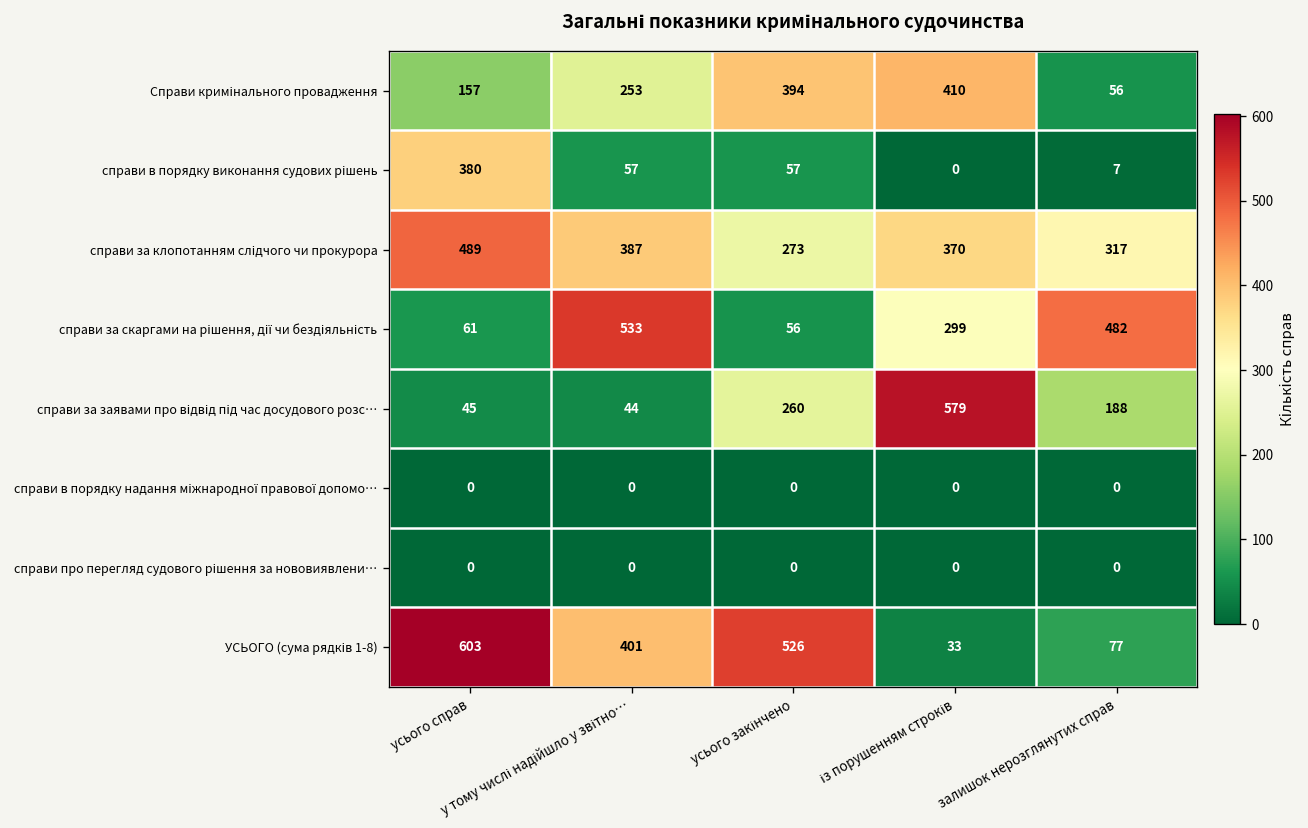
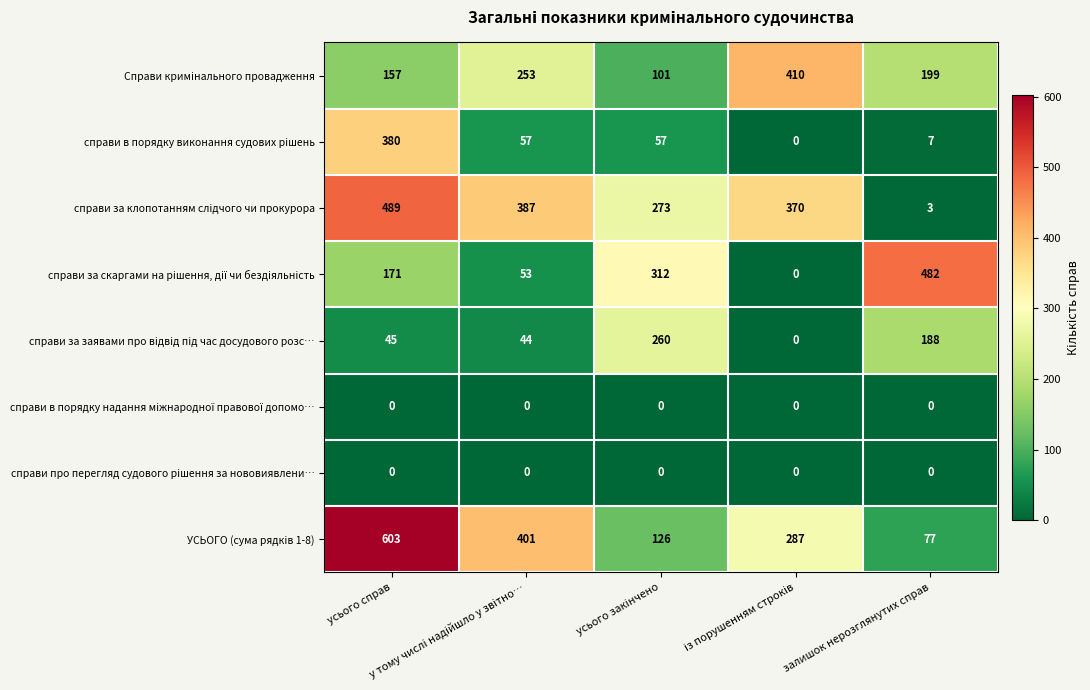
Справи кримінального провадження, усього закінчено: 394 -> 101
Справи кримінального провадження, залишок нерозглянутих справ: 56 -> 199
справи за клопотанням слідчого чи прокурора, залишок нерозглянутих справ: 317 -> 3
справи за скаргами на рішення, дії чи бездіяльність, усього справ: 61 -> 171
справи за скаргами на рішення, дії чи бездіяльність, у тому числі надійшло у звітно…: 533 -> 53
справи за скаргами на рішення, дії чи бездіяльність, усього закінчено: 56 -> 312
справи за скаргами на рішення, дії чи бездіяльність, із порушенням строків: 299 -> 0
справи за заявами про відвід під час досудового розс…, із порушенням строків: 579 -> 0
УСЬОГО (сума рядків 1-8), усього закінчено: 526 -> 126
УСЬОГО (сума рядків 1-8), із порушенням строків: 33 -> 287
